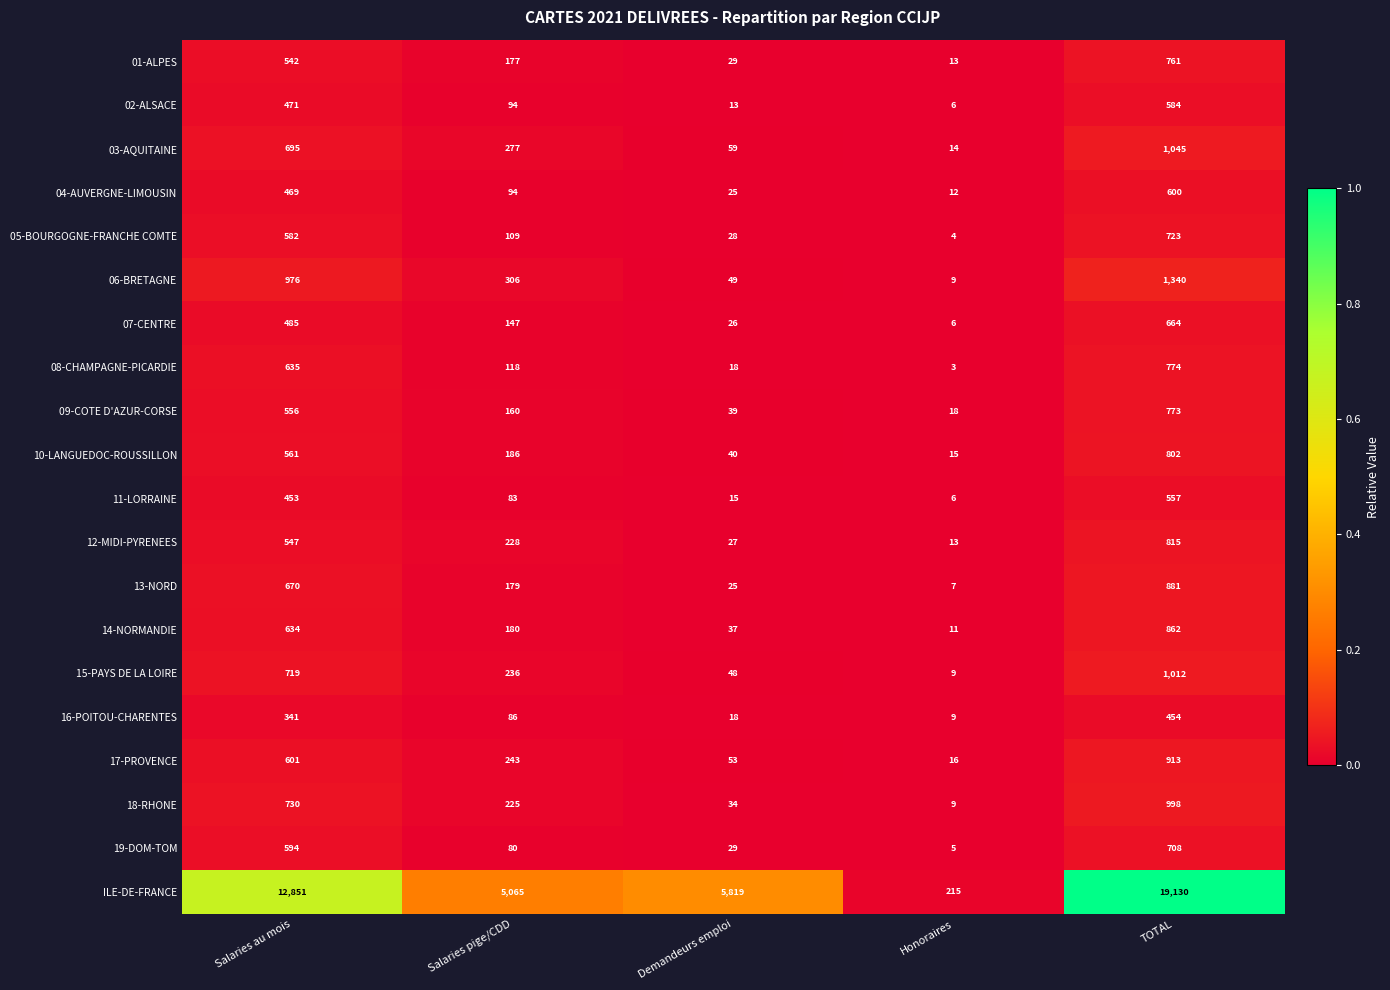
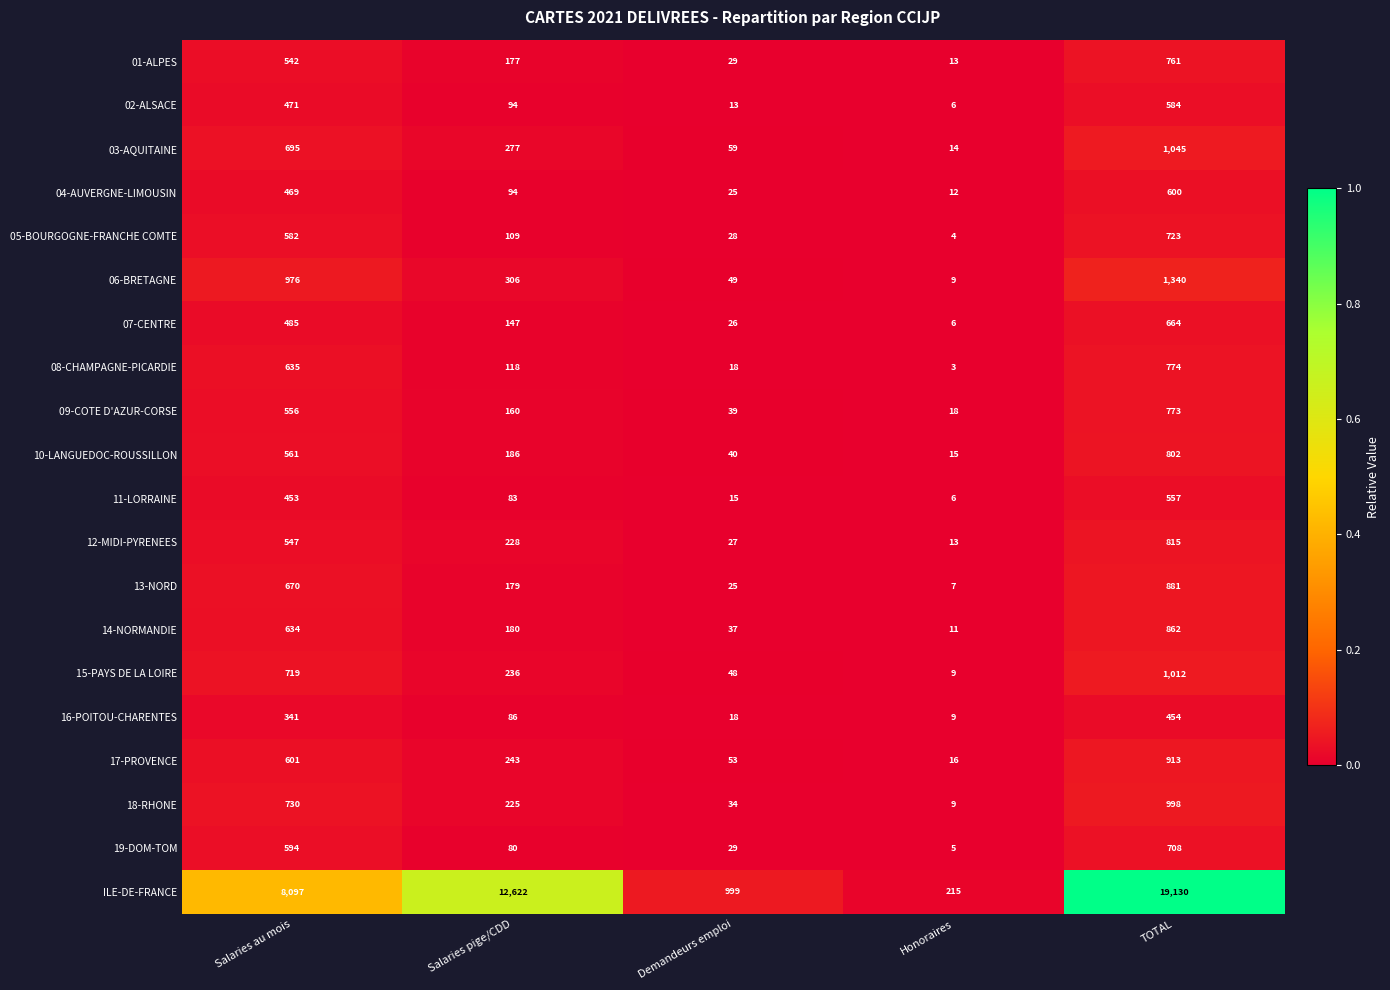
ILE-DE-FRANCE, Salaries au mois: 12,851 -> 8,097
ILE-DE-FRANCE, Salaries pige/CDD: 5,065 -> 12,622
ILE-DE-FRANCE, Demandeurs emploi: 5,819 -> 999
